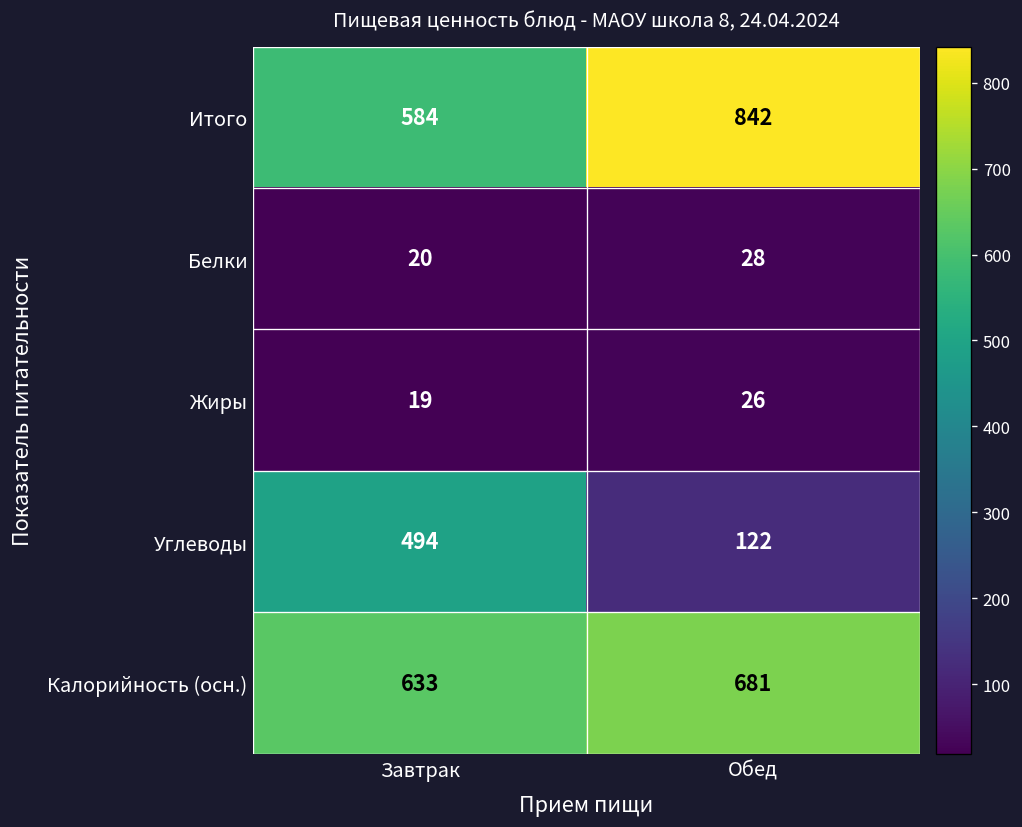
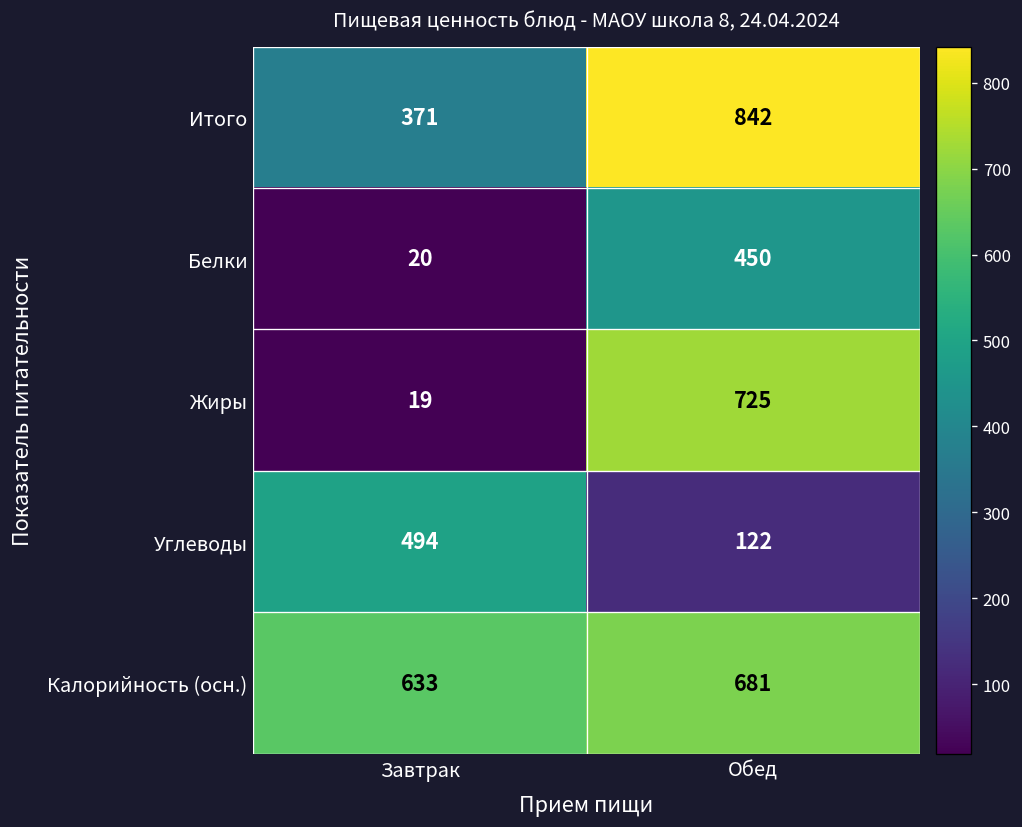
Итого, Завтрак: 584 -> 371
Белки, Обед: 28 -> 450
Жиры, Обед: 26 -> 725
